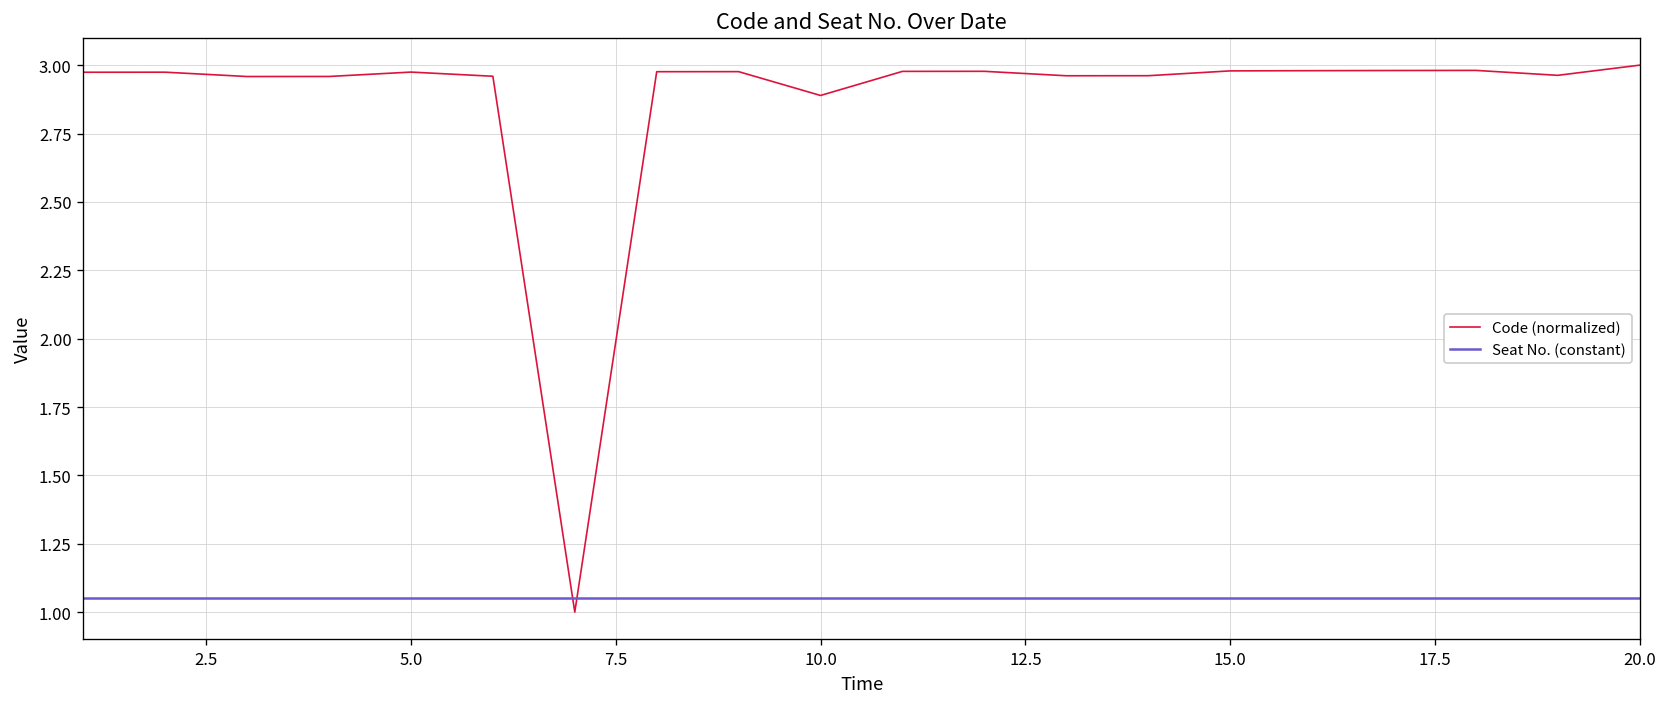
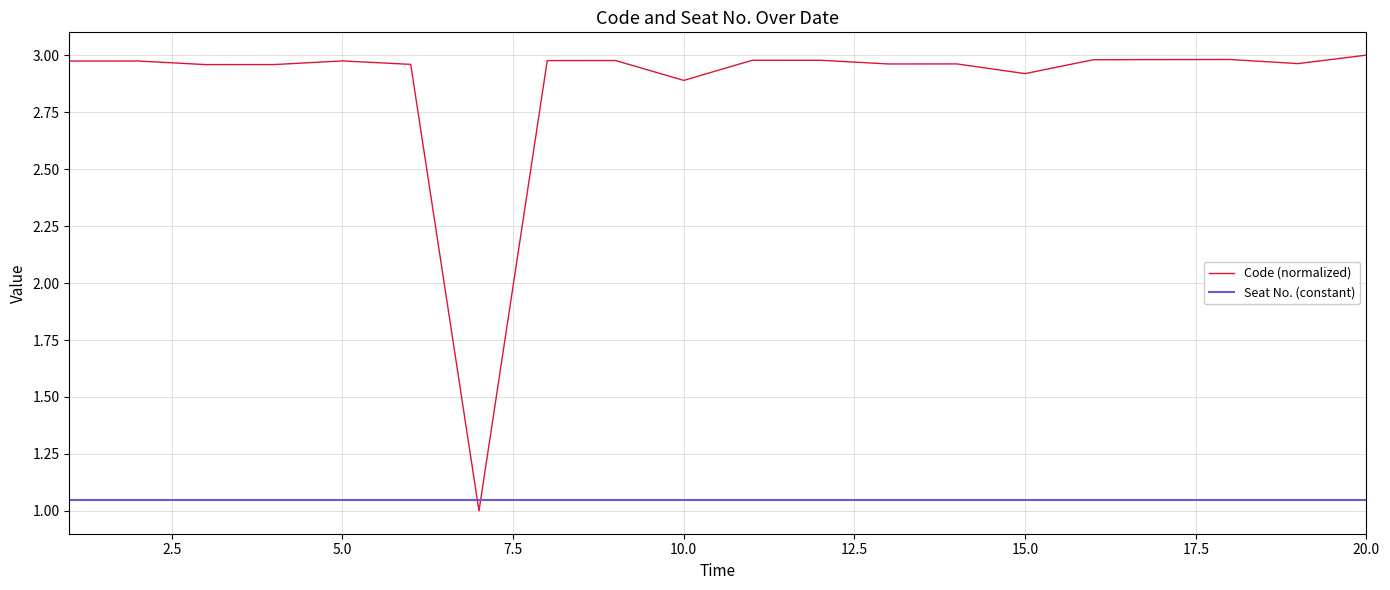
Code (normalized), 15.0: 2.98 -> 2.92
